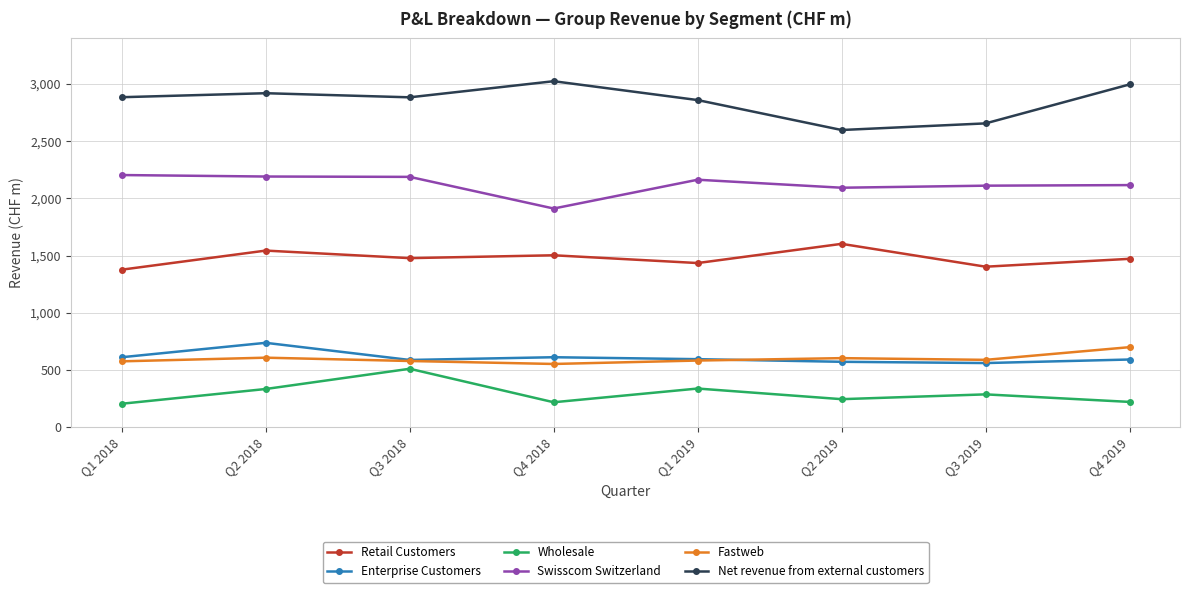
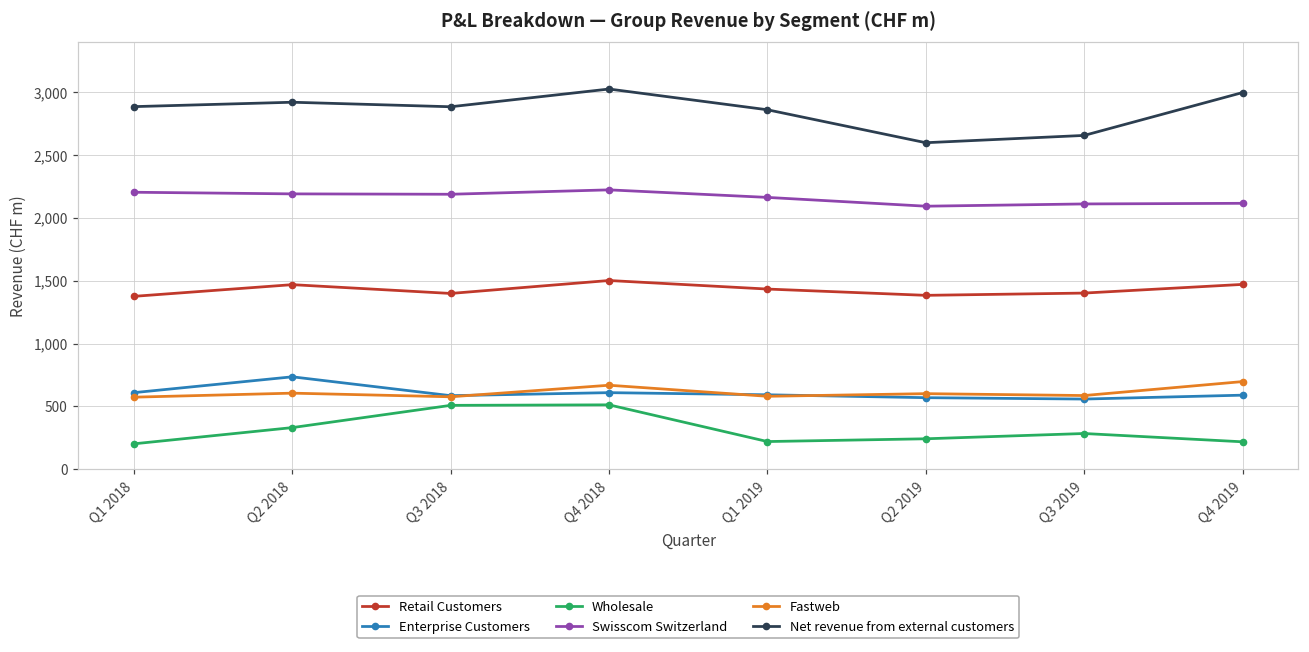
Retail Customers, Q2 2018: 1,540 -> 1,470
Retail Customers, Q3 2018: 1,480 -> 1,400
Wholesale, Q4 2018: 220 -> 510
Swisscom Switzerland, Q4 2018: 1,910 -> 2,220
Fastweb, Q4 2018: 550 -> 670
Wholesale, Q1 2019: 340 -> 220
Retail Customers, Q2 2019: 1,600 -> 1,380
